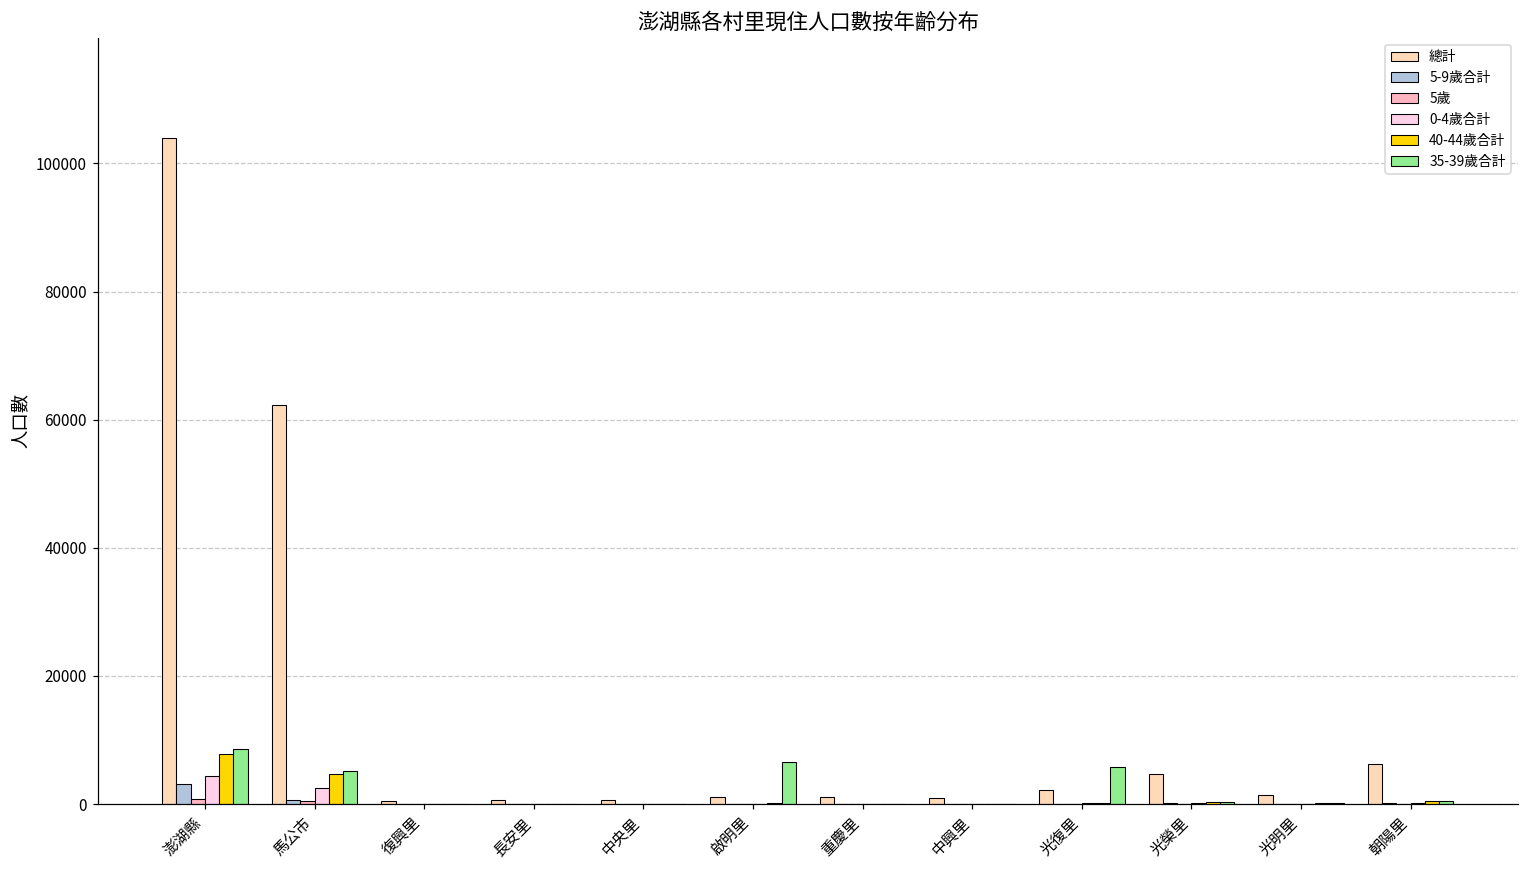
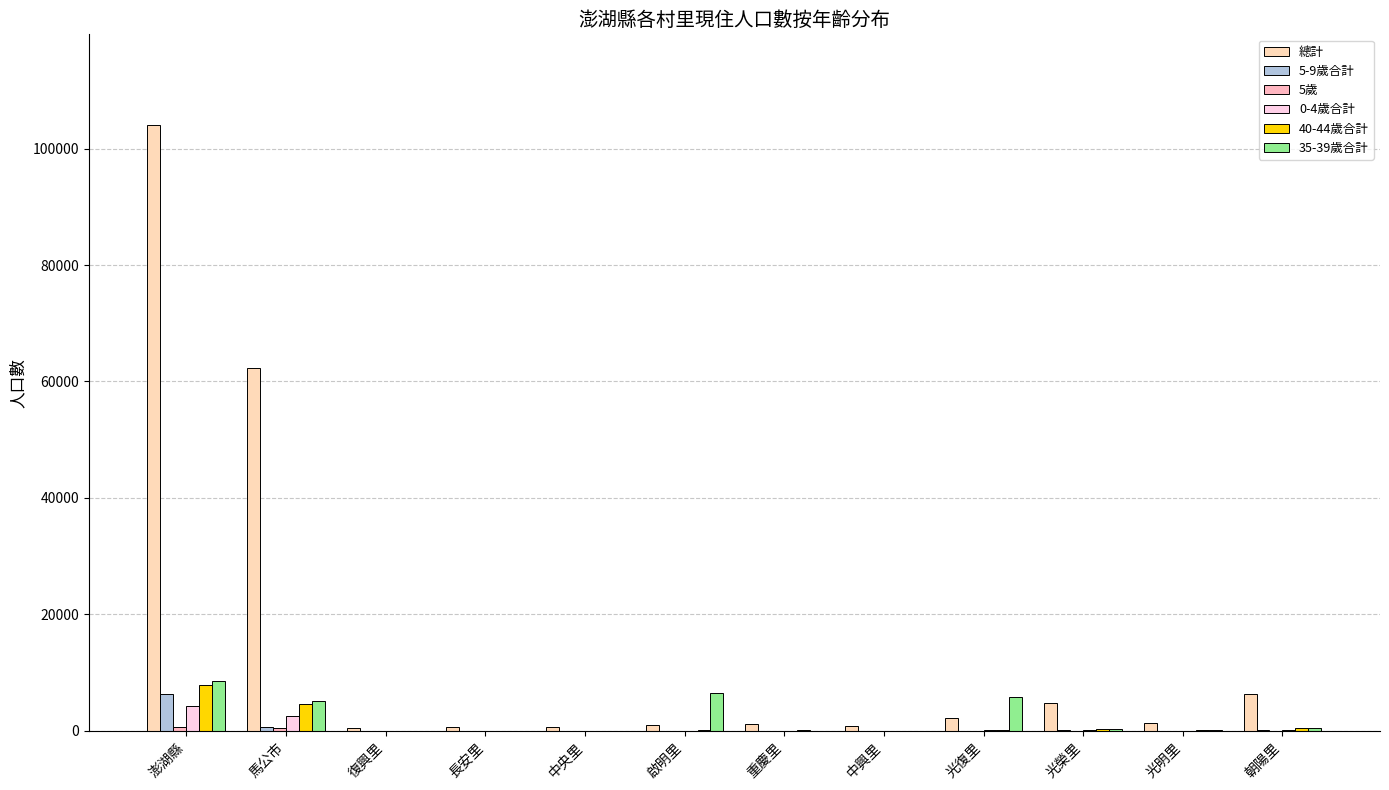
5-9歲合計, 澎湖縣: 3000 -> 6000
